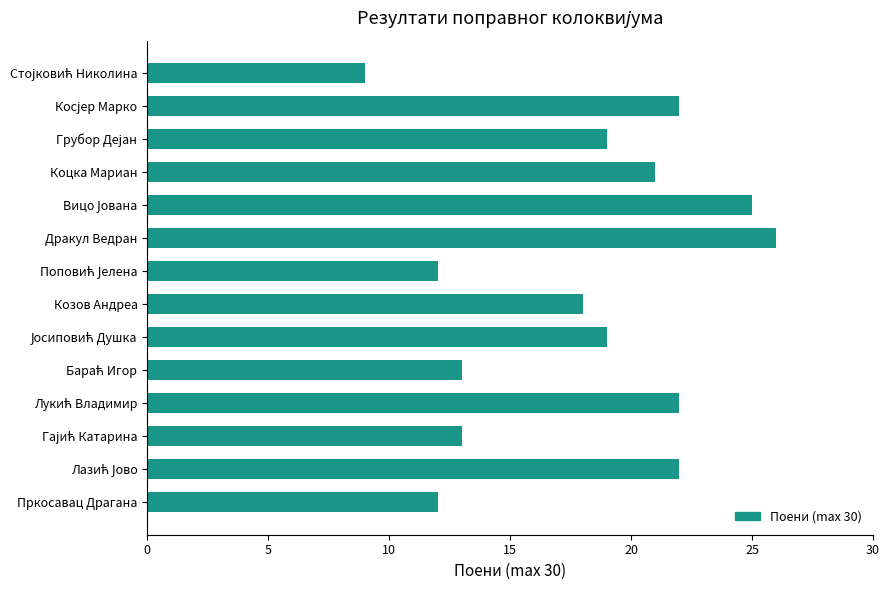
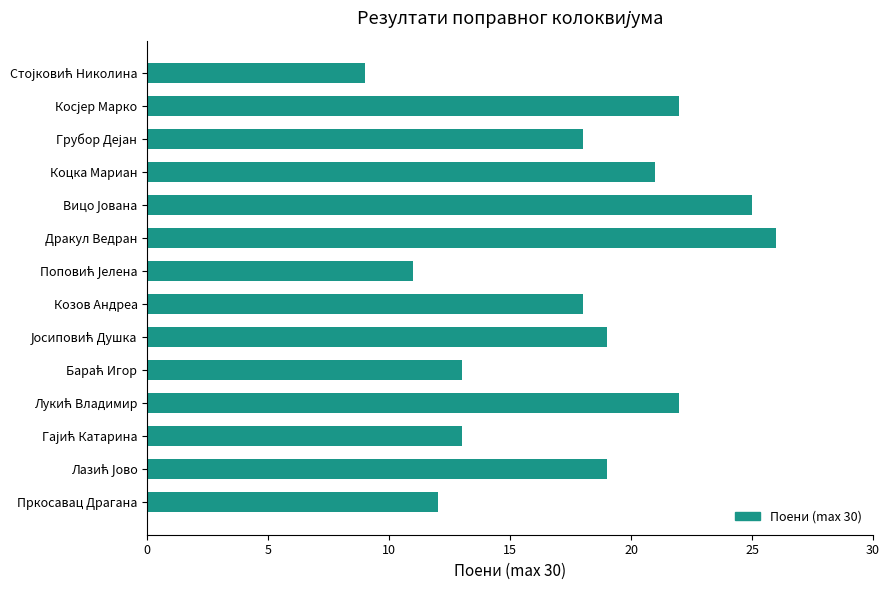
Грубор Дејан: 19 -> 18
Поповић Јелена: 12 -> 11
Лазић Јово: 22 -> 19
